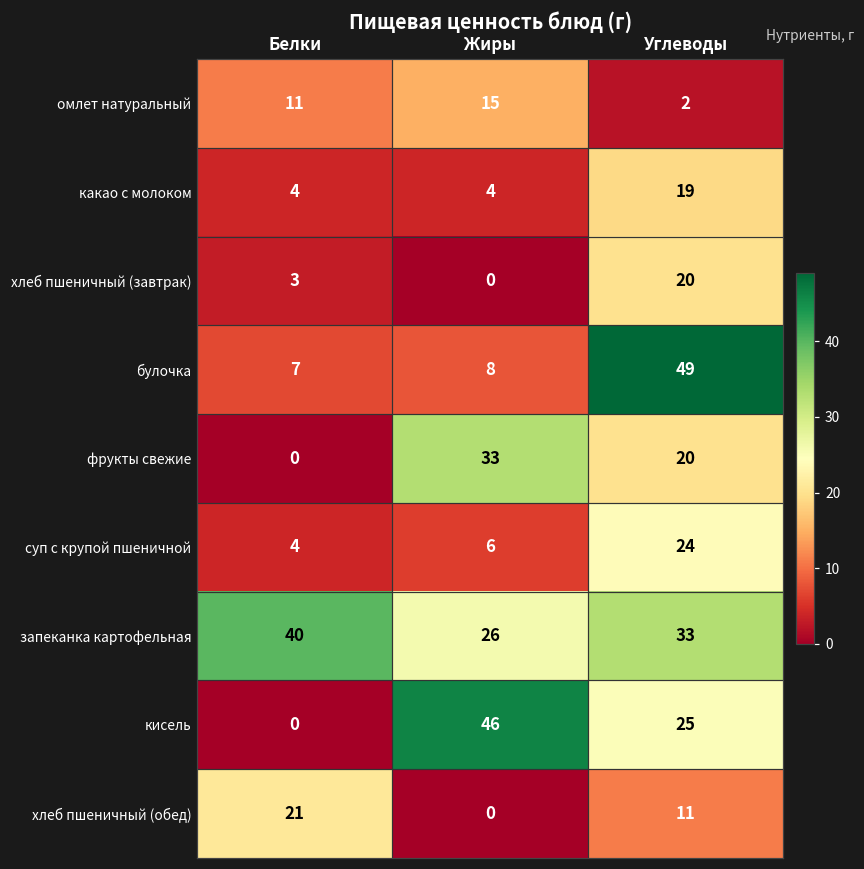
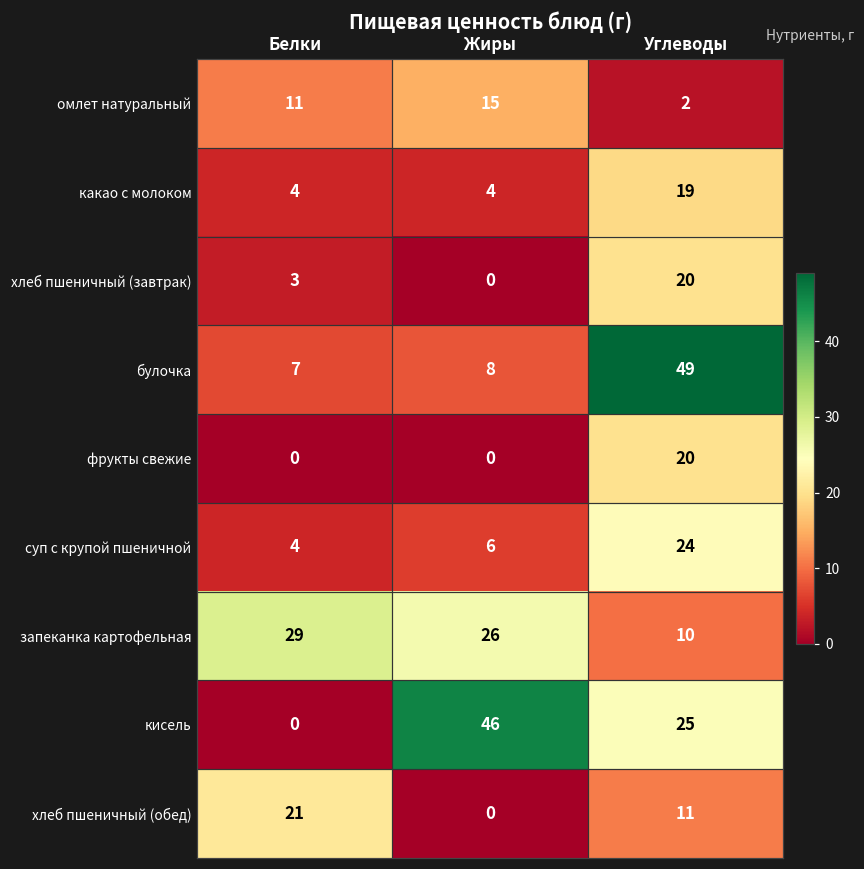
фрукты свежие, Жиры: 33 -> 0
запеканка картофельная, Белки: 40 -> 29
запеканка картофельная, Углеводы: 33 -> 10
